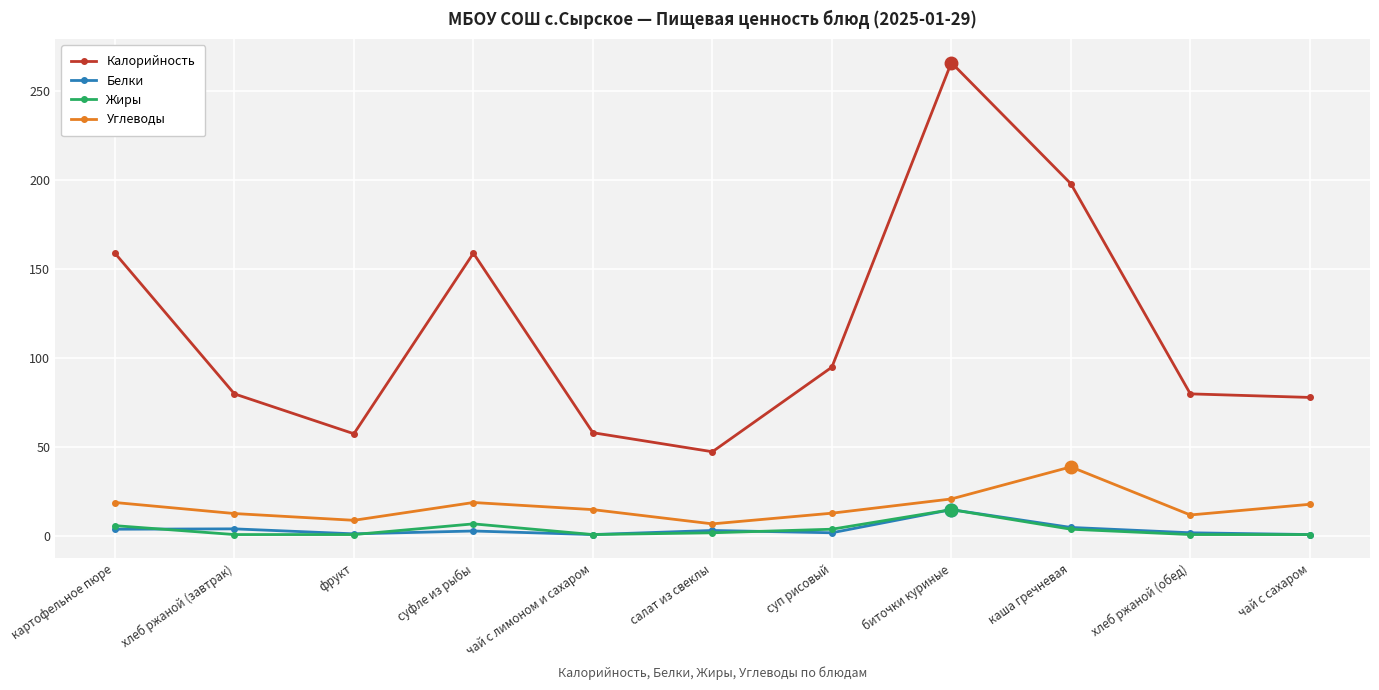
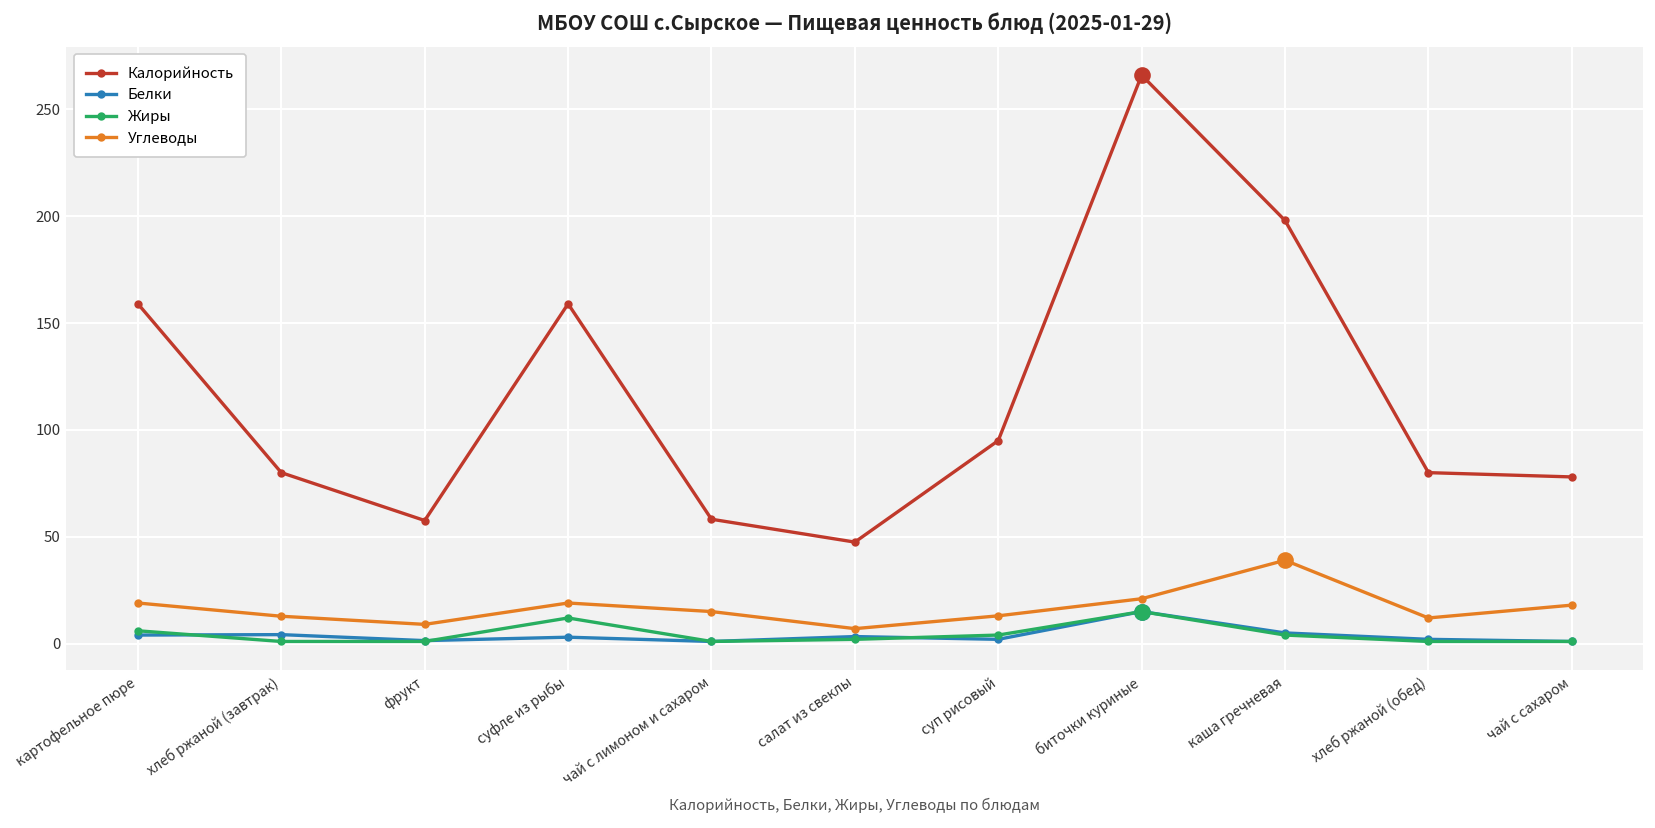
Жиры, суфле из рыбы: 7 -> 12
